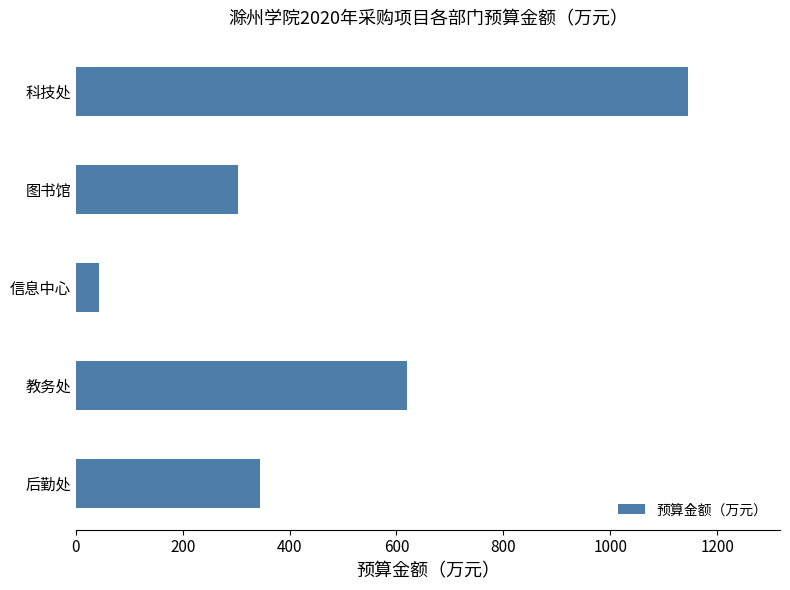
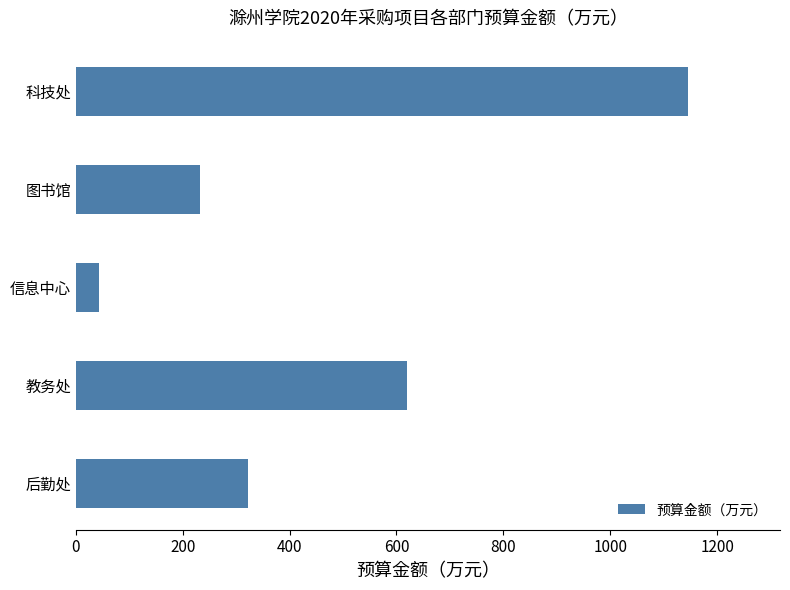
图书馆: 300 -> 230
后勤处: 350 -> 320
